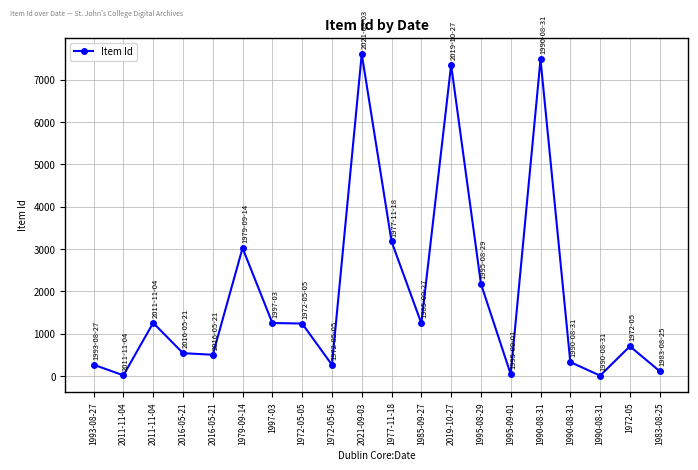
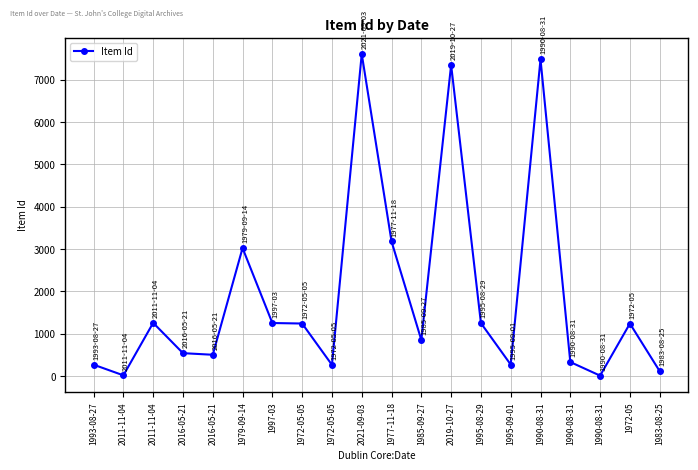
1985-09-27: 1200 -> 800
1995-08-29: 2200 -> 1200
1995-09-01: 0 -> 300
1972-05: 700 -> 1200
